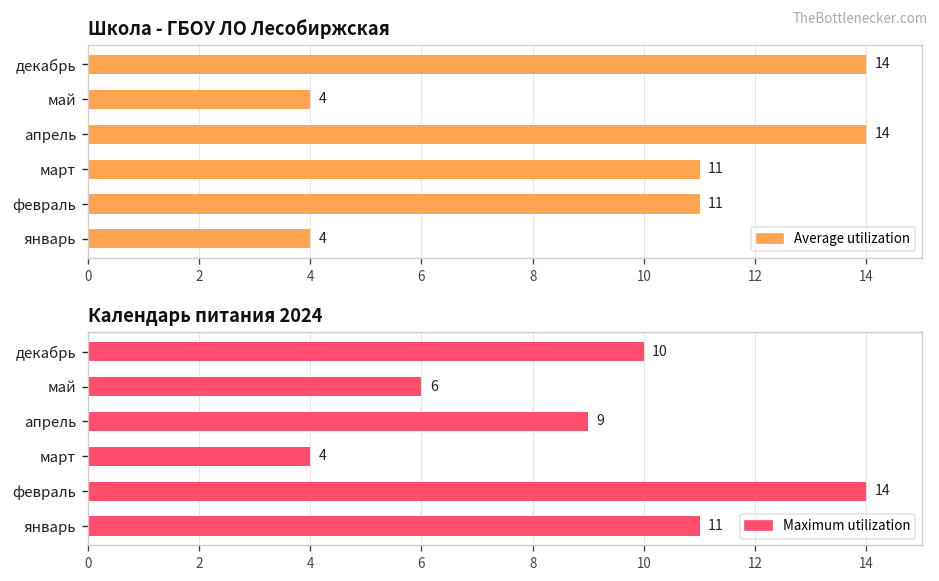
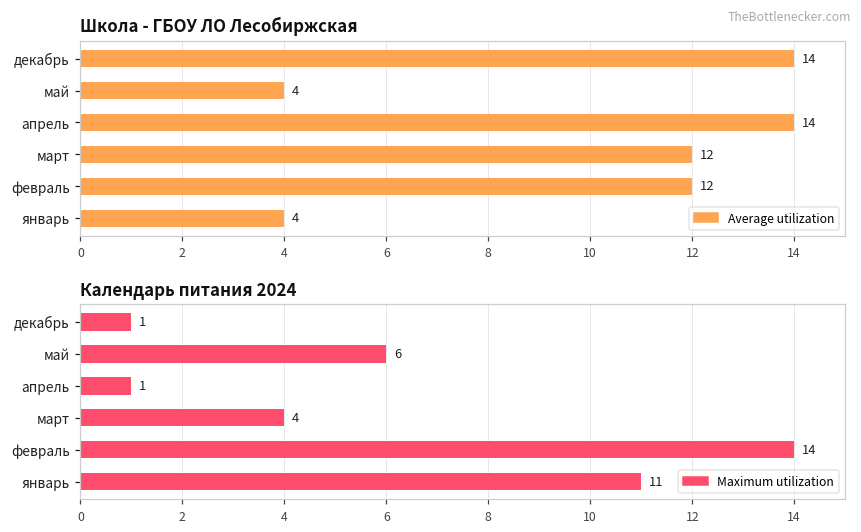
Школа - ГБОУ ЛО Лесобиржская, март: 11 -> 12
Школа - ГБОУ ЛО Лесобиржская, февраль: 11 -> 12
Календарь питания 2024, декабрь: 10 -> 1
Календарь питания 2024, апрель: 9 -> 1
